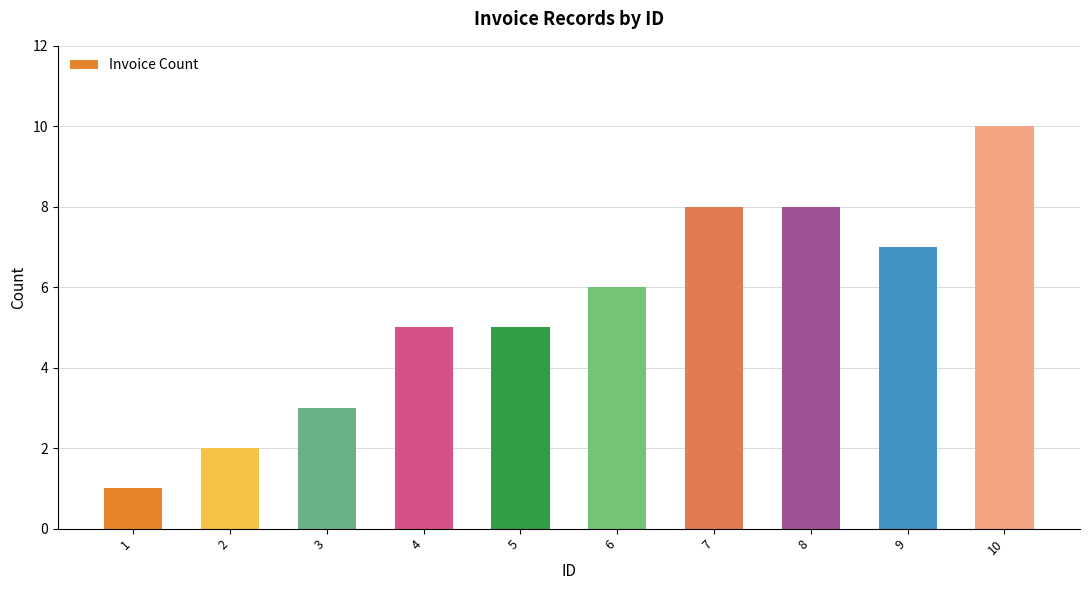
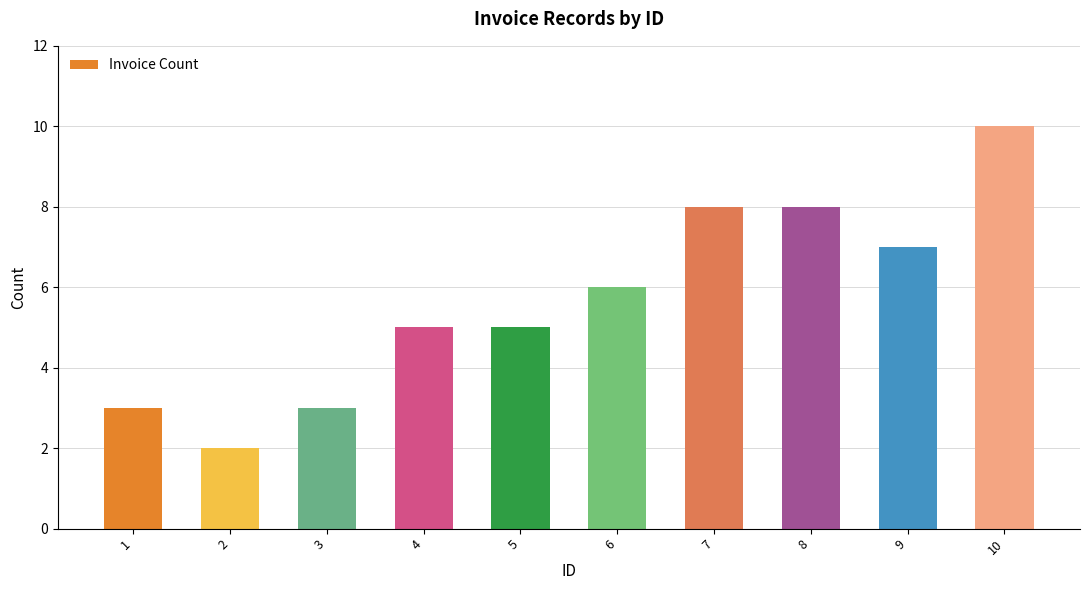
1: 1 -> 3
